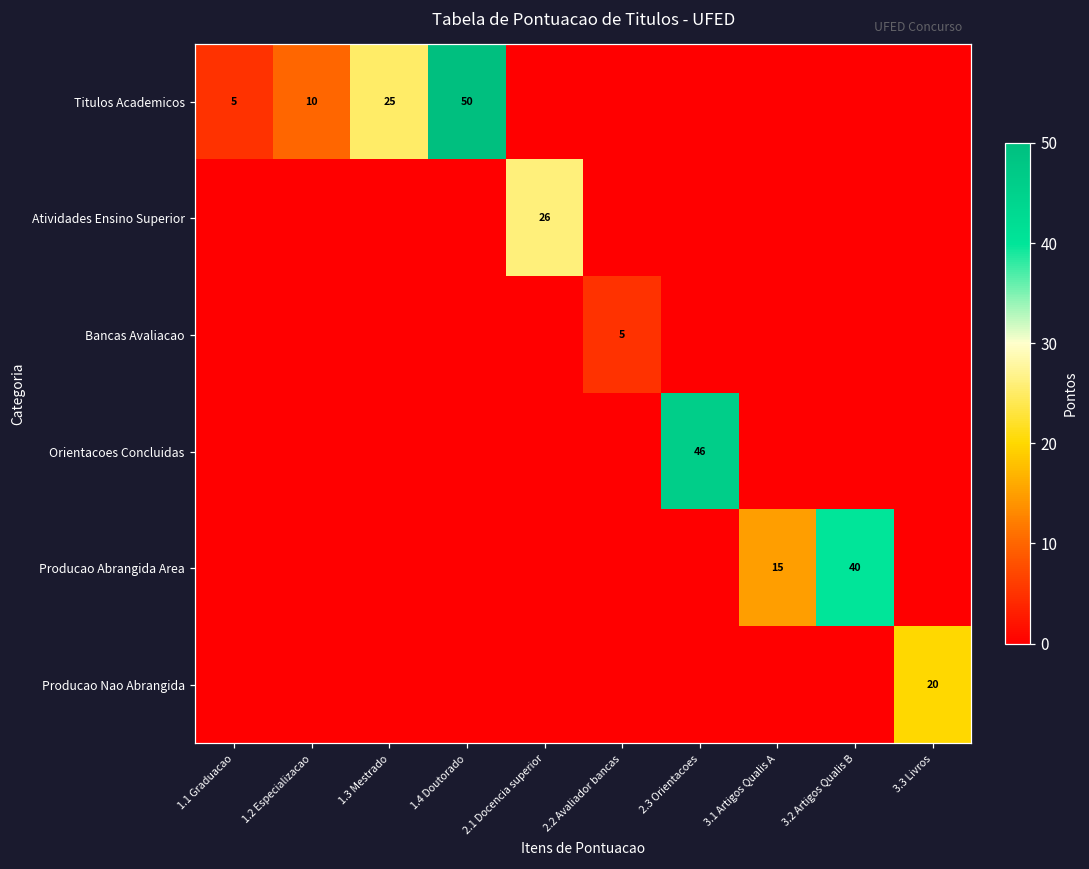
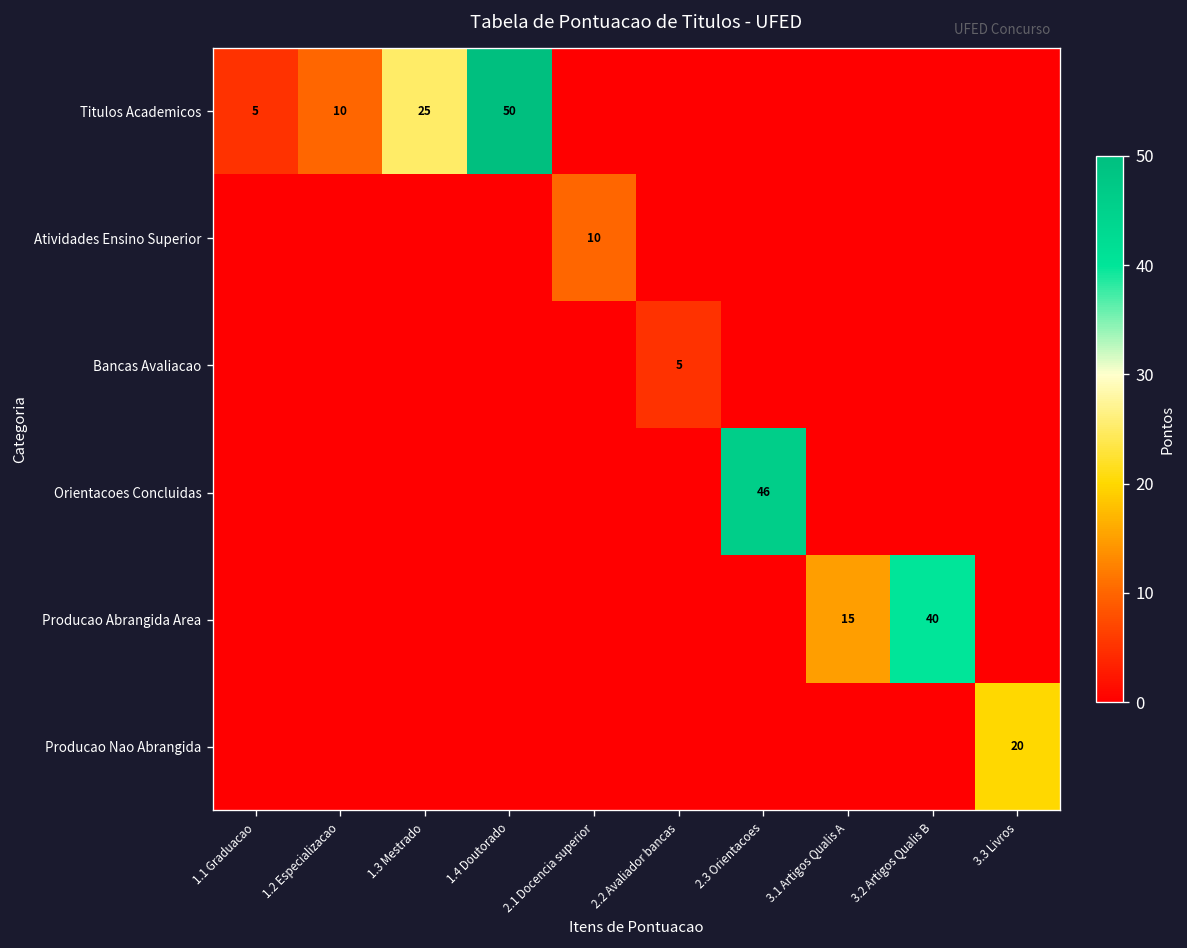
Atividades Ensino Superior, 2.1 Docencia superior: 26 -> 10
